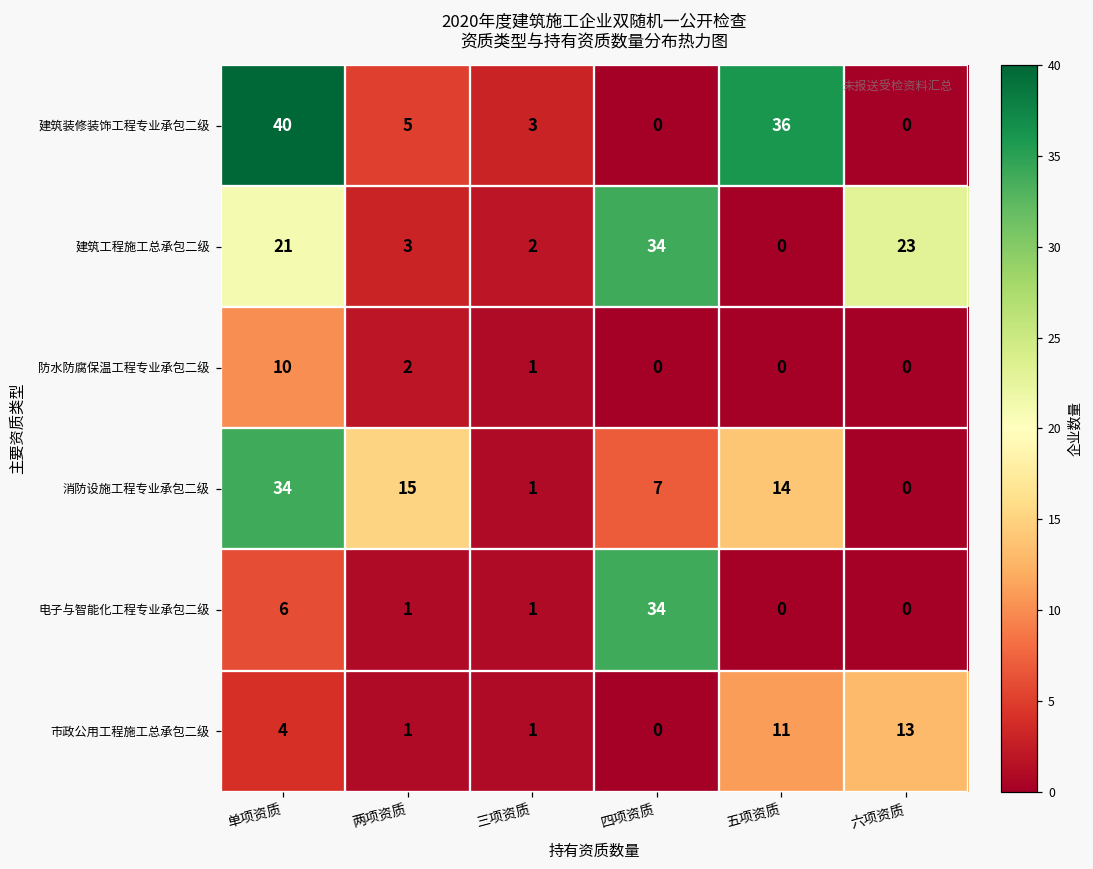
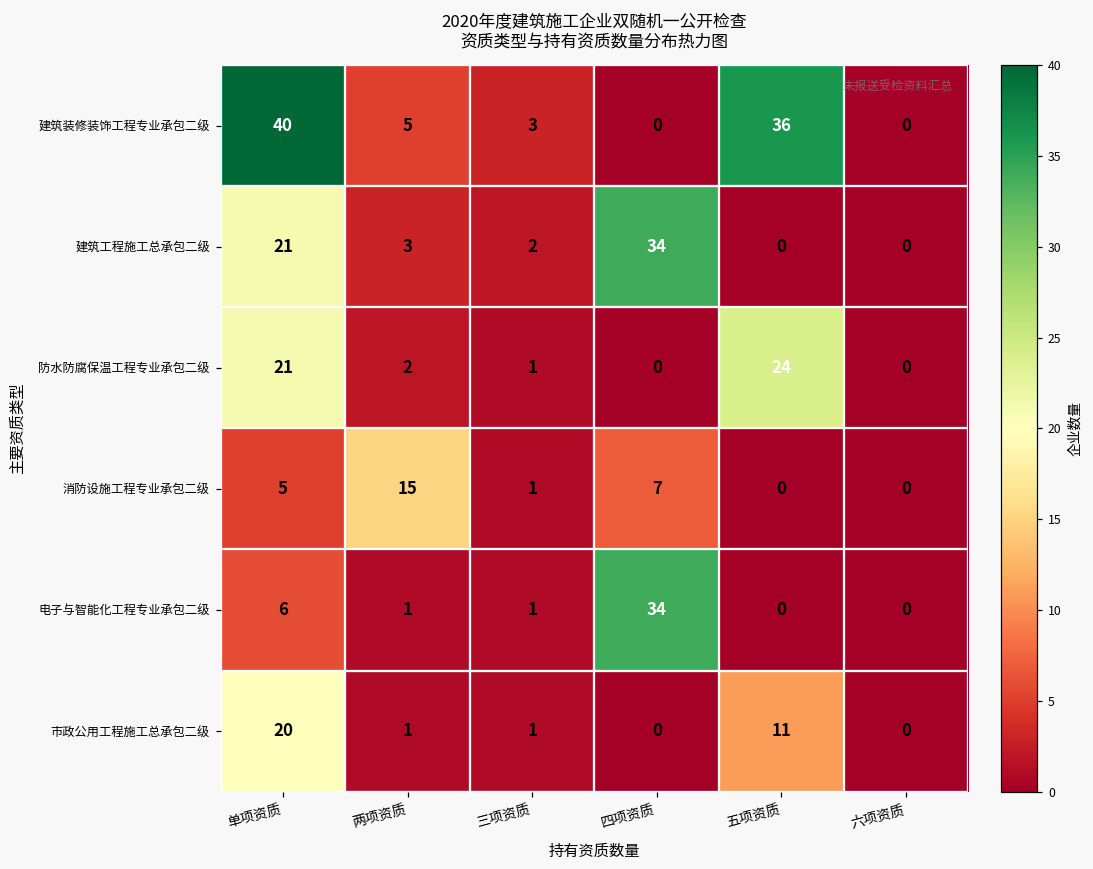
建筑工程施工总承包二级, 六项资质: 23 -> 0
防水防腐保温工程专业承包二级, 单项资质: 10 -> 21
防水防腐保温工程专业承包二级, 五项资质: 0 -> 24
消防设施工程专业承包二级, 单项资质: 34 -> 5
消防设施工程专业承包二级, 五项资质: 14 -> 0
市政公用工程施工总承包二级, 单项资质: 4 -> 20
市政公用工程施工总承包二级, 六项资质: 13 -> 0
